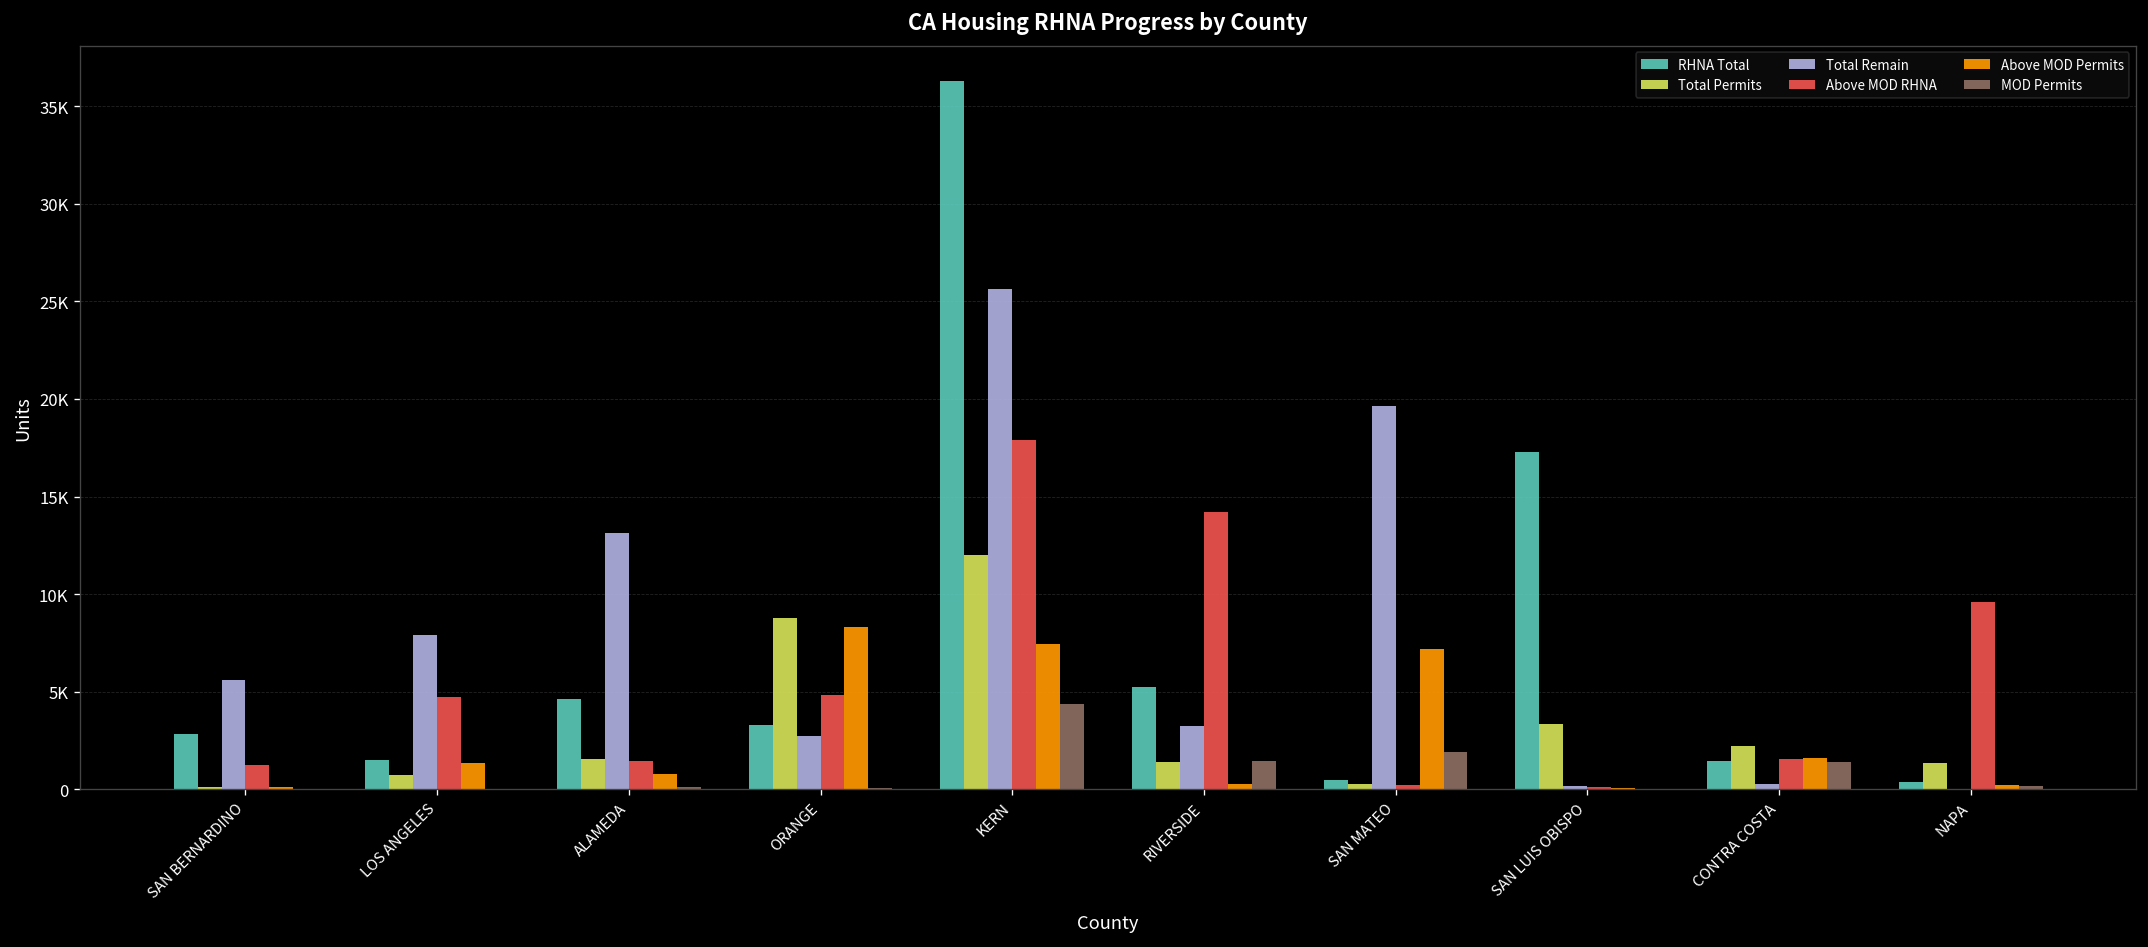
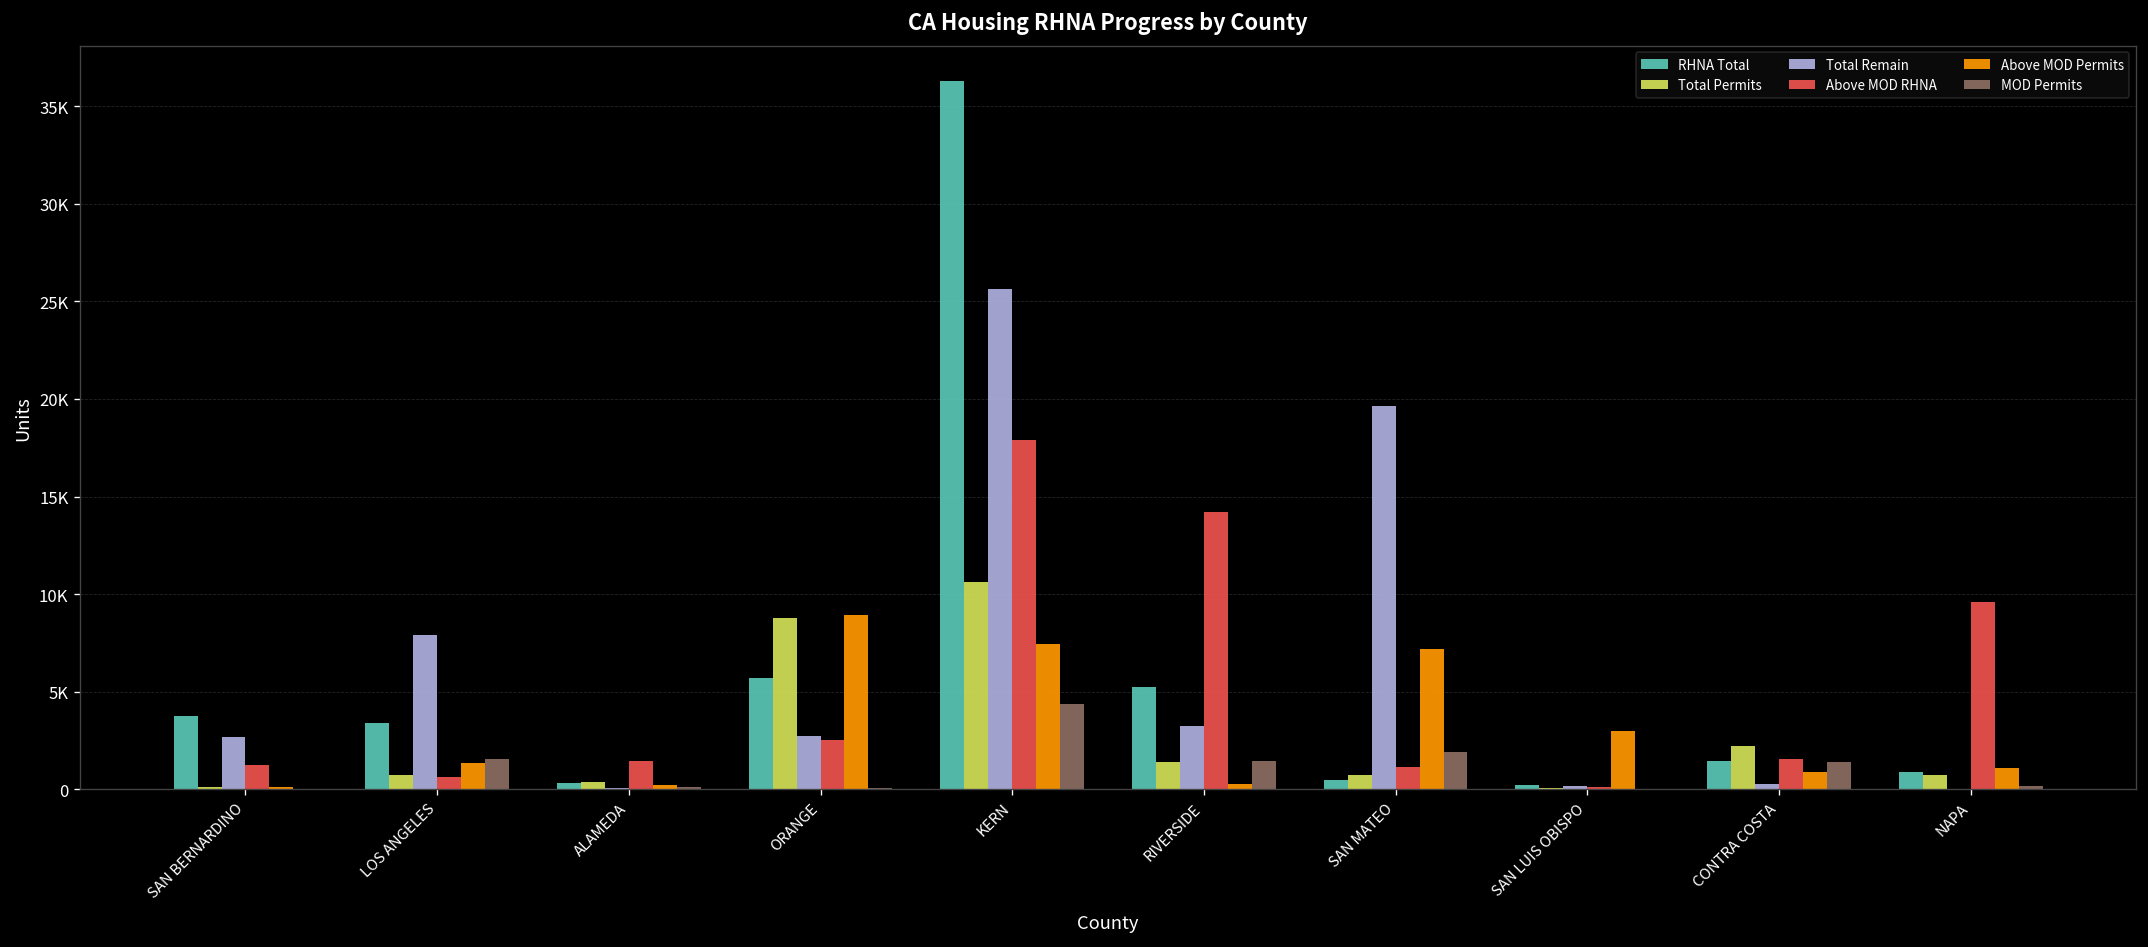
RHNA Total, SAN BERNARDINO: 2800 -> 3700
Total Remain, SAN BERNARDINO: 5600 -> 2700
RHNA Total, LOS ANGELES: 1500 -> 3400
Above MOD RHNA, LOS ANGELES: 4700 -> 600
MOD Permits, LOS ANGELES: 0 -> 1500
RHNA Total, ALAMEDA: 4600 -> 300
Total Permits, ALAMEDA: 1600 -> 400
Total Remain, ALAMEDA: 13100 -> 100
Above MOD Permits, ALAMEDA: 800 -> 200
RHNA Total, ORANGE: 3300 -> 5700
Above MOD RHNA, ORANGE: 4800 -> 2500
Above MOD Permits, ORANGE: 8300 -> 8900
Total Permits, KERN: 12000 -> 10600
Total Permits, SAN MATEO: 300 -> 800
Above MOD RHNA, SAN MATEO: 200 -> 1100
RHNA Total, SAN LUIS OBISPO: 17300 -> 200
Total Permits, SAN LUIS OBISPO: 3300 -> 100
Above MOD Permits, SAN LUIS OBISPO: 100 -> 3000
Above MOD Permits, CONTRA COSTA: 1600 -> 900
RHNA Total, NAPA: 400 -> 900
Total Permits, NAPA: 1400 -> 700
Above MOD Permits, NAPA: 200 -> 1100
